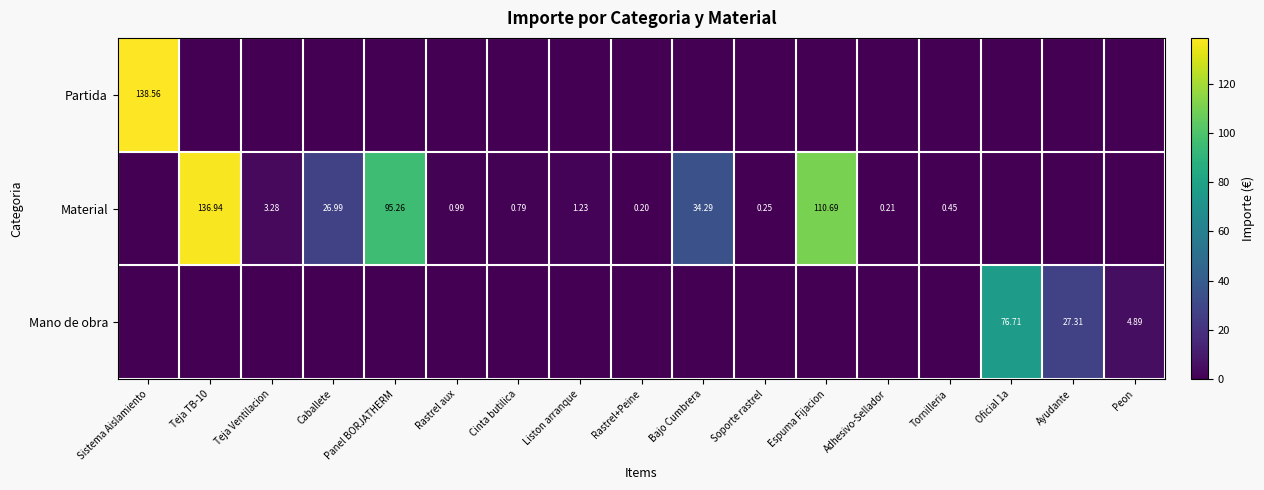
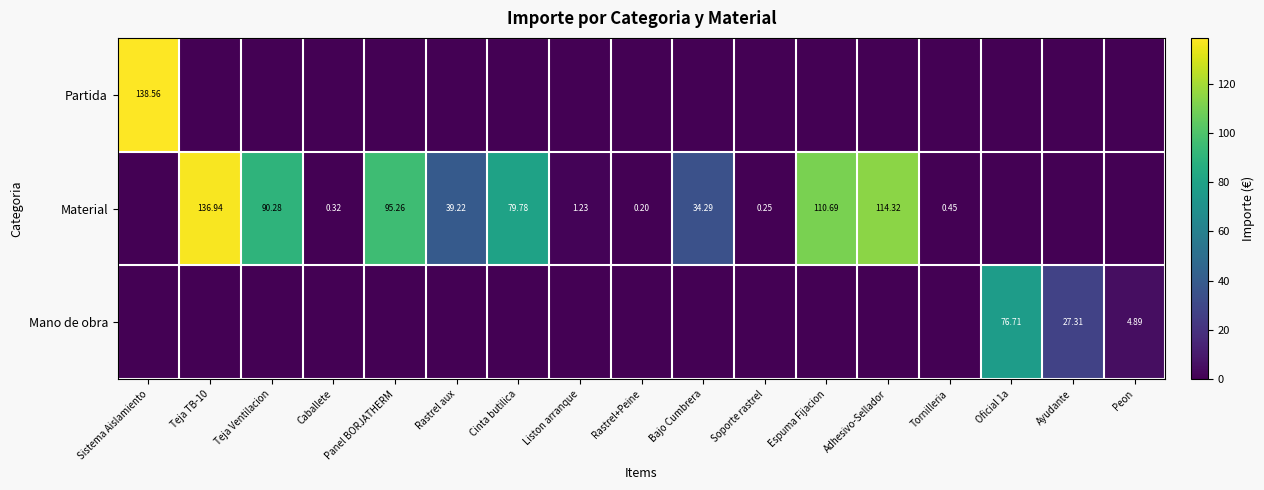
Material, Teja Ventilacion: 3.28 -> 90.28
Material, Caballete: 26.99 -> 0.32
Material, Rastrel aux: 0.99 -> 39.22
Material, Cinta butilica: 0.79 -> 79.78
Material, Adhesivo-Sellador: 0.21 -> 114.32
